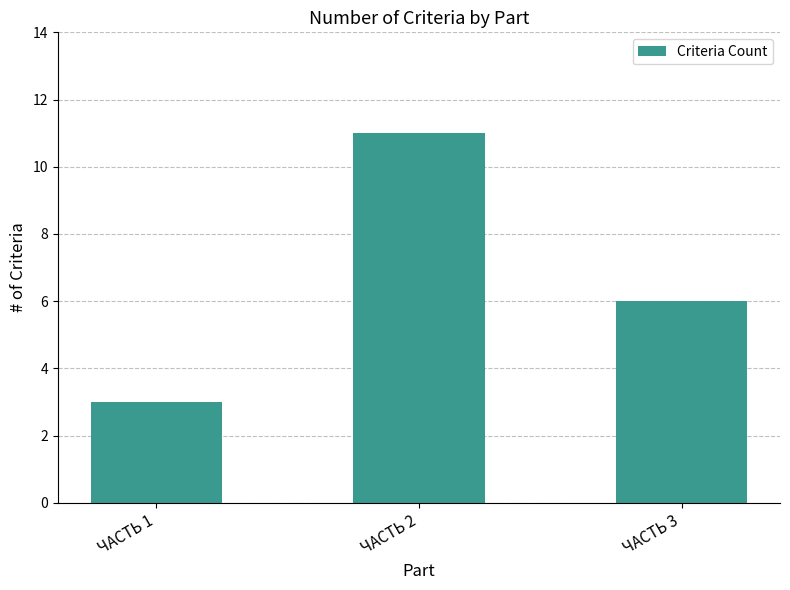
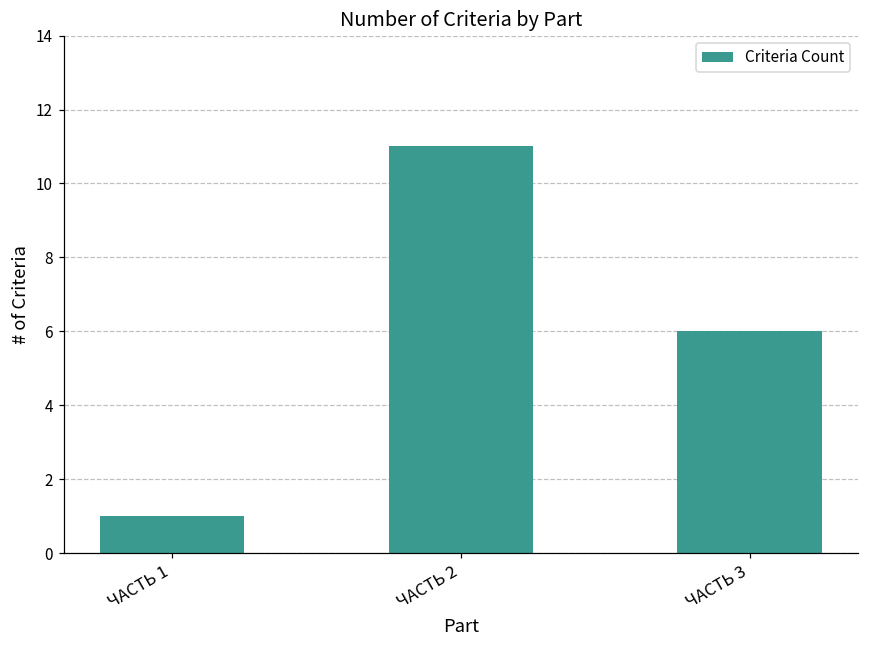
ЧАСТЬ 1: 3 -> 1
